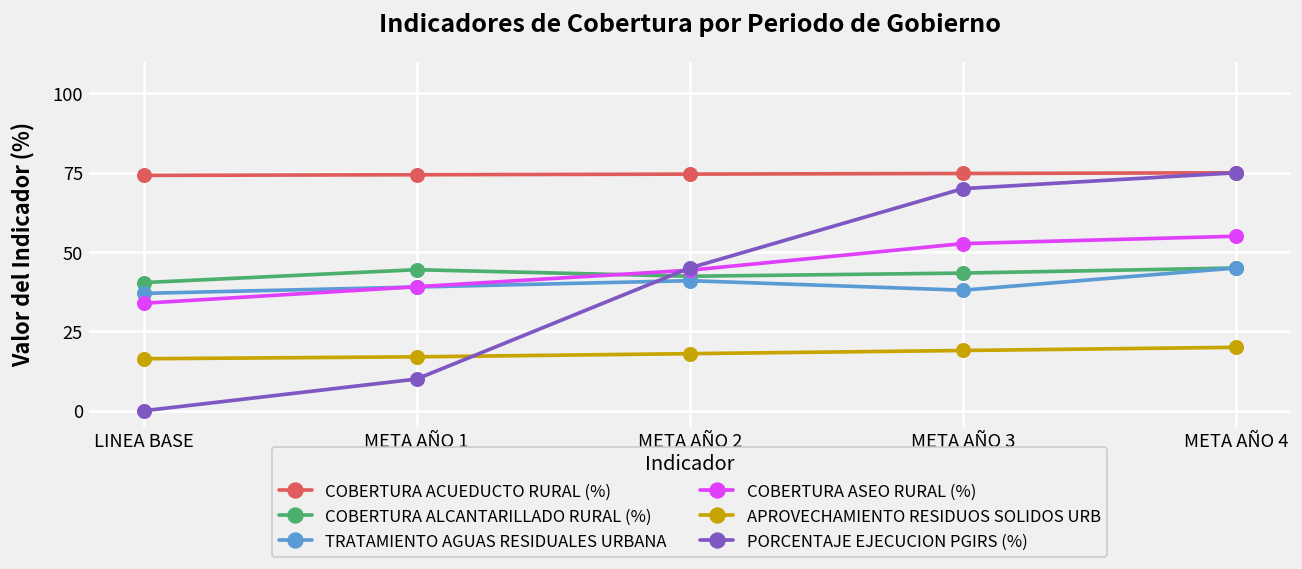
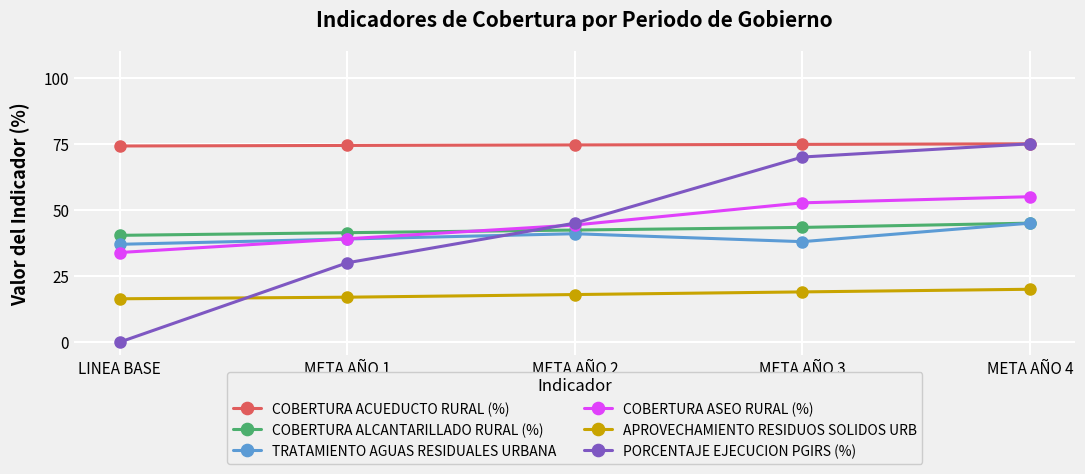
COBERTURA ALCANTARILLADO RURAL (%), META AÑO 1: 44 -> 41
PORCENTAJE EJECUCION PGIRS (%), META AÑO 1: 10 -> 30
